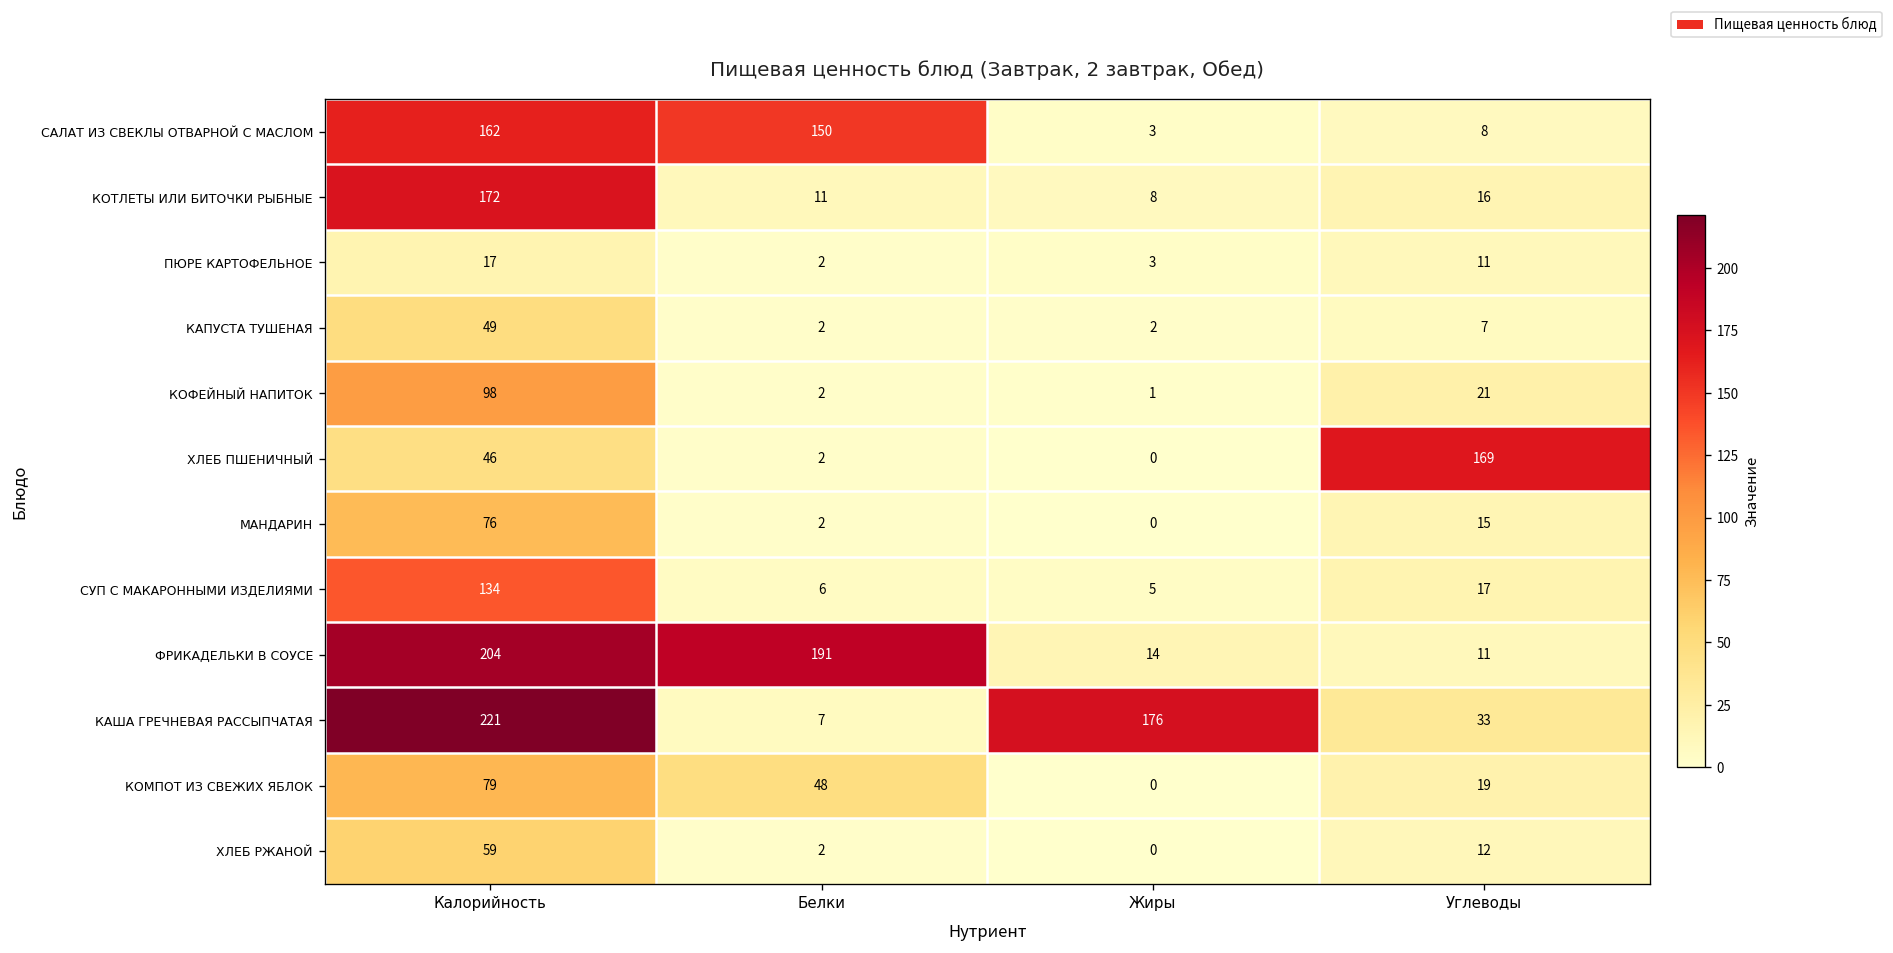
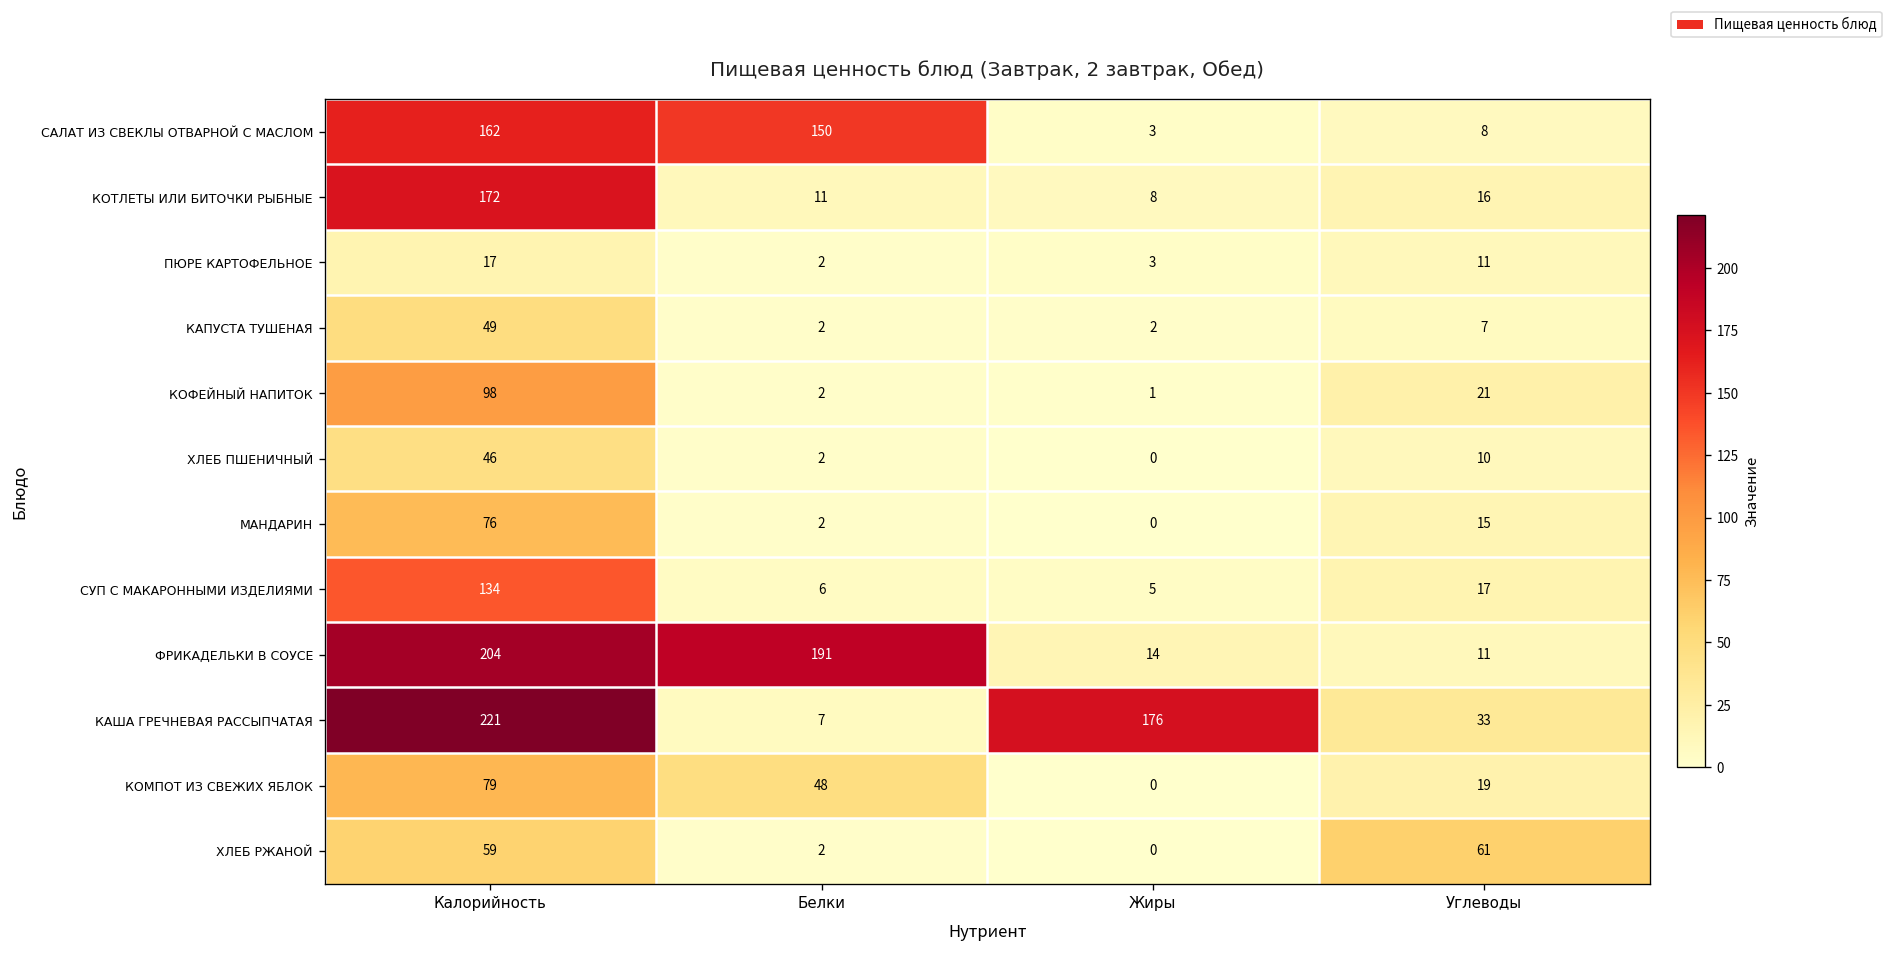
ХЛЕБ ПШЕНИЧНЫЙ, Углеводы: 169 -> 10
ХЛЕБ РЖАНОЙ, Углеводы: 12 -> 61
